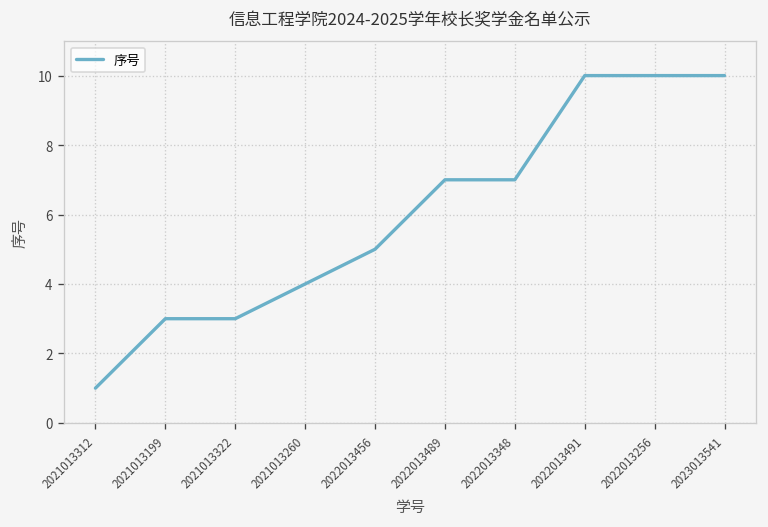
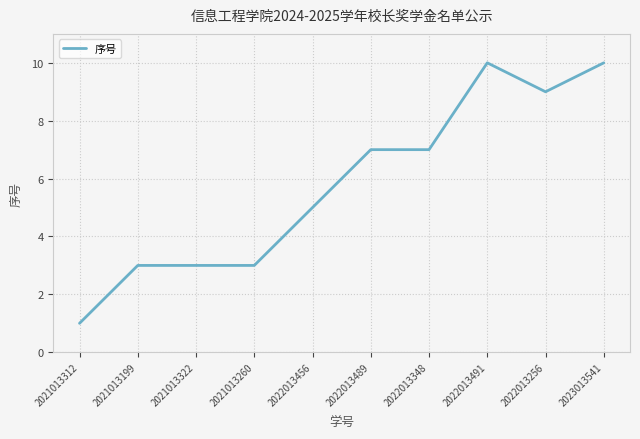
2021013260: 4 -> 3
2022013256: 10 -> 9
